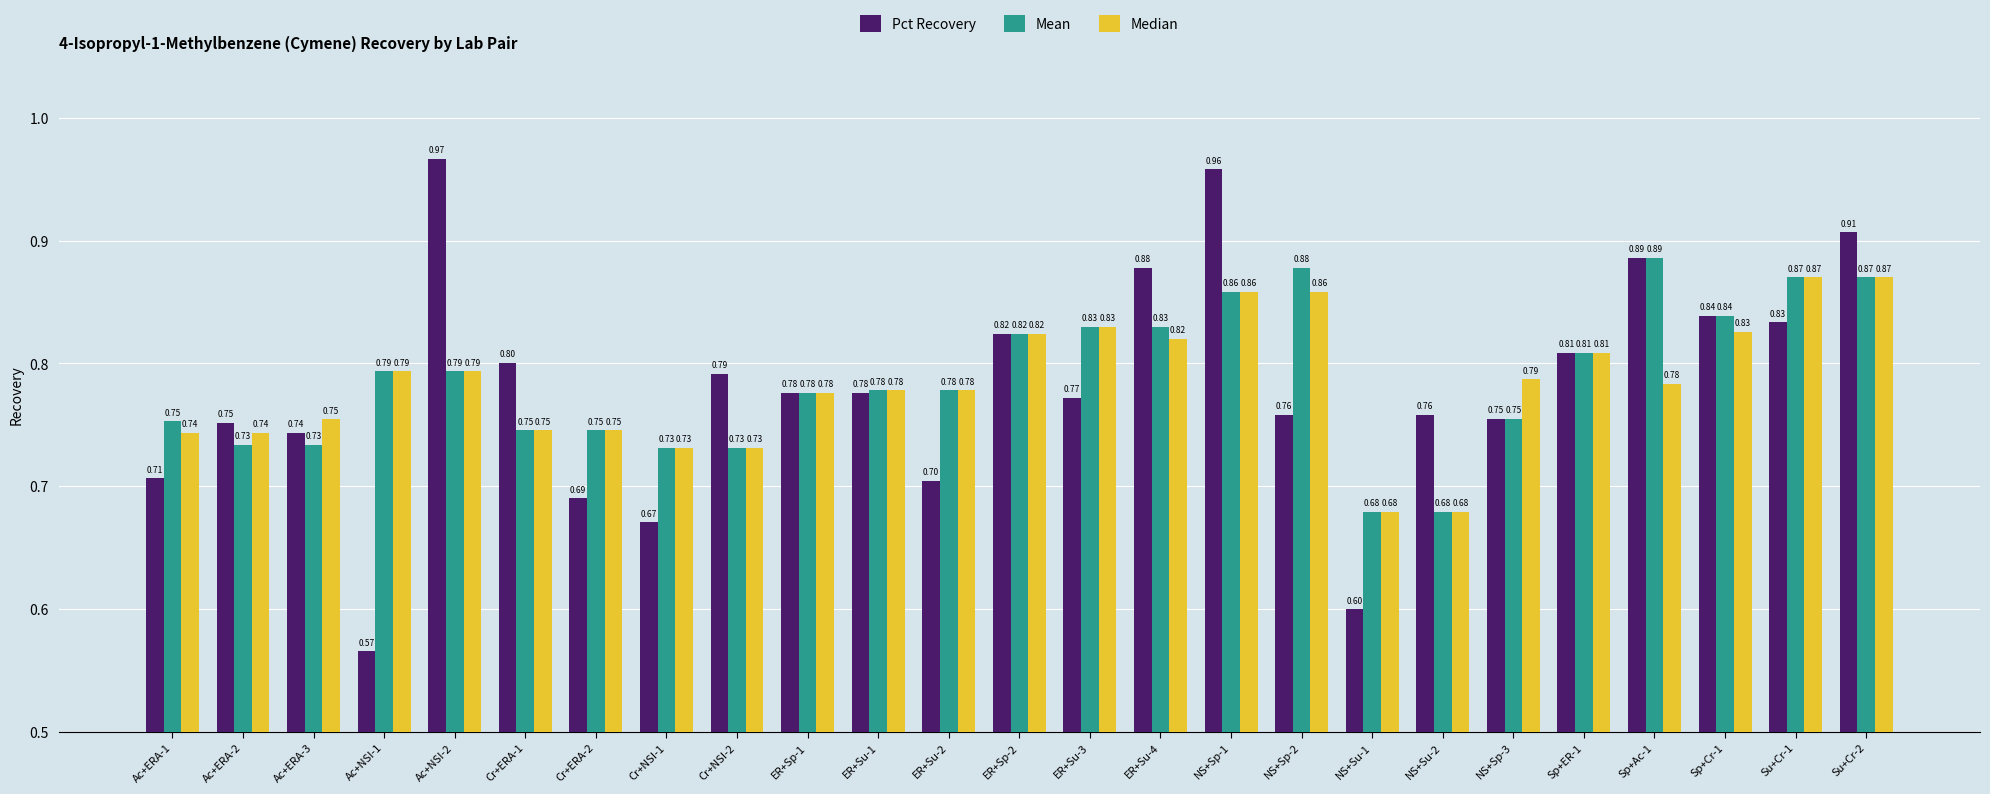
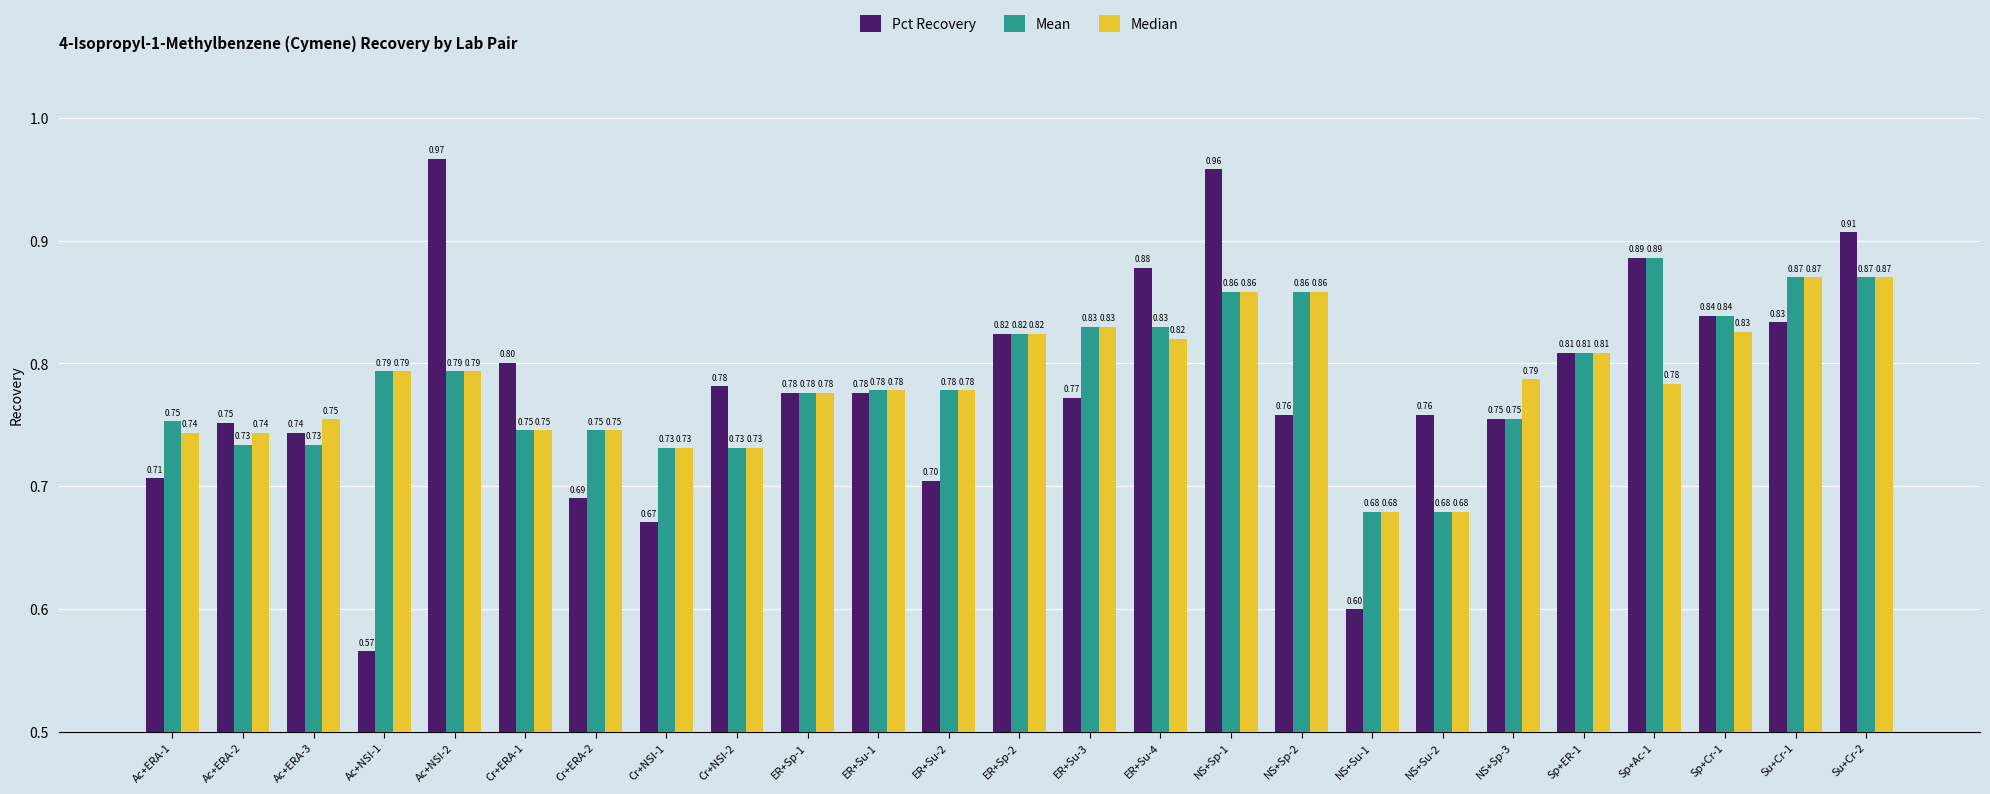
Pct Recovery, Cr+NSI-2: 0.79 -> 0.78
Mean, NS+Sp-2: 0.88 -> 0.86
